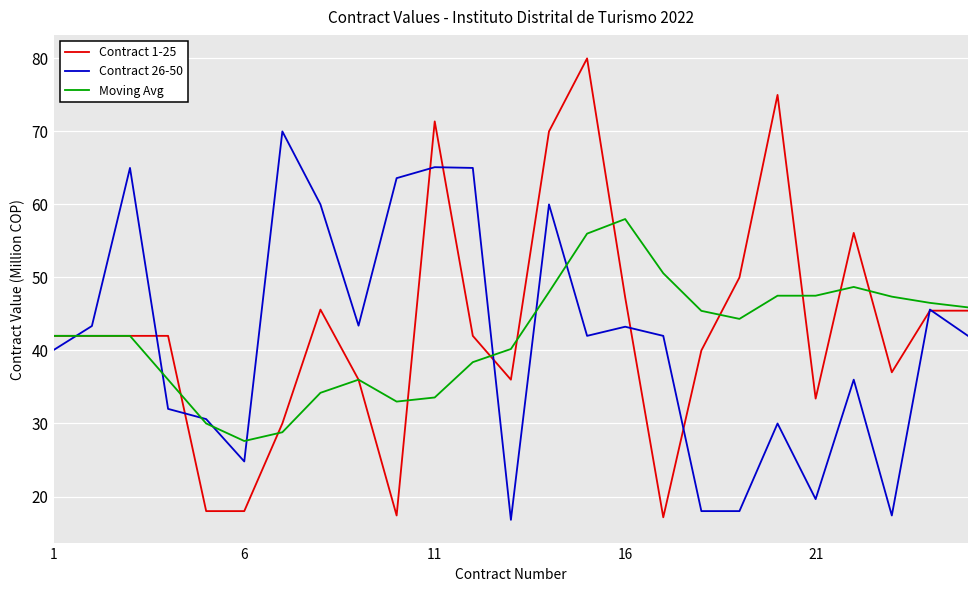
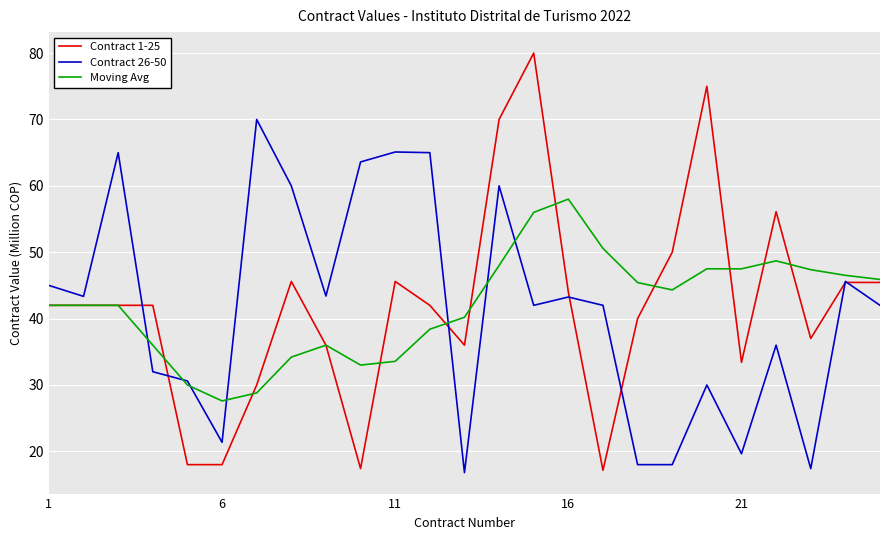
Contract 26-50, 1: 40 -> 45
Contract 26-50, 6: 25 -> 21
Contract 1-25, 11: 71 -> 46
Contract 1-25, 16: 47 -> 44
